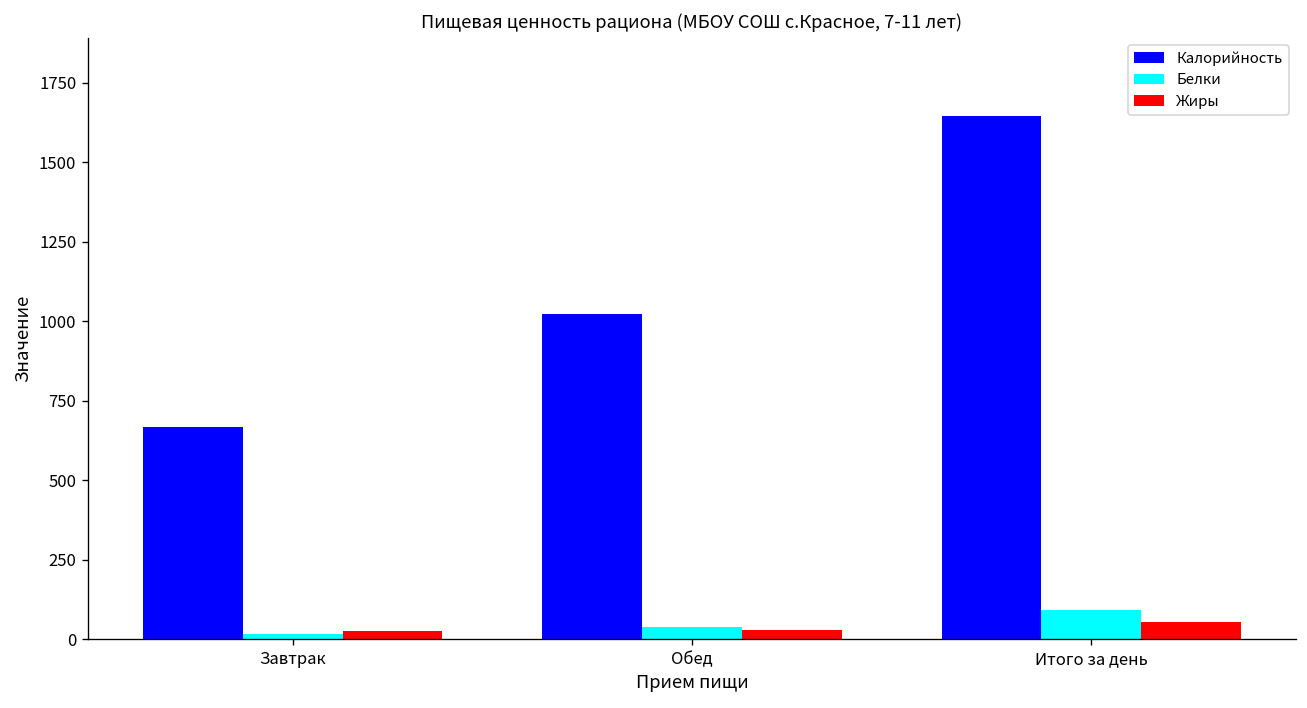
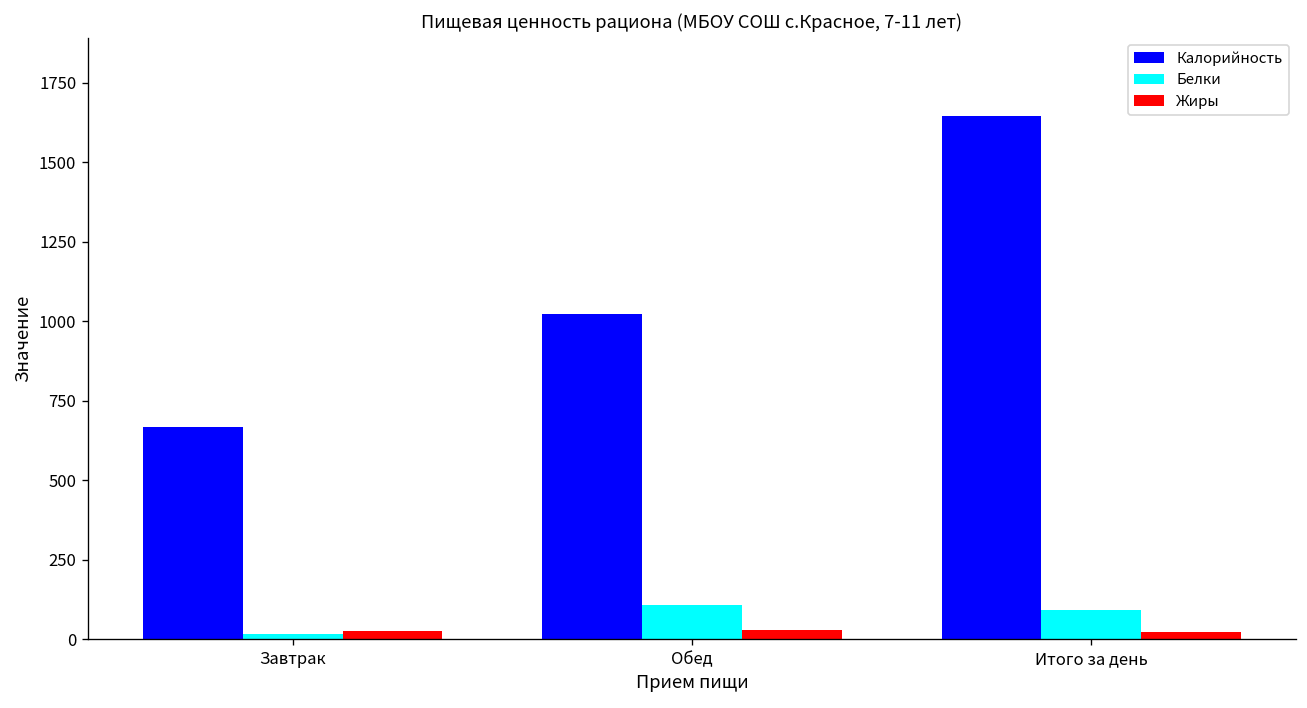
Белки, Обед: 40 -> 110
Жиры, Итого за день: 60 -> 20
